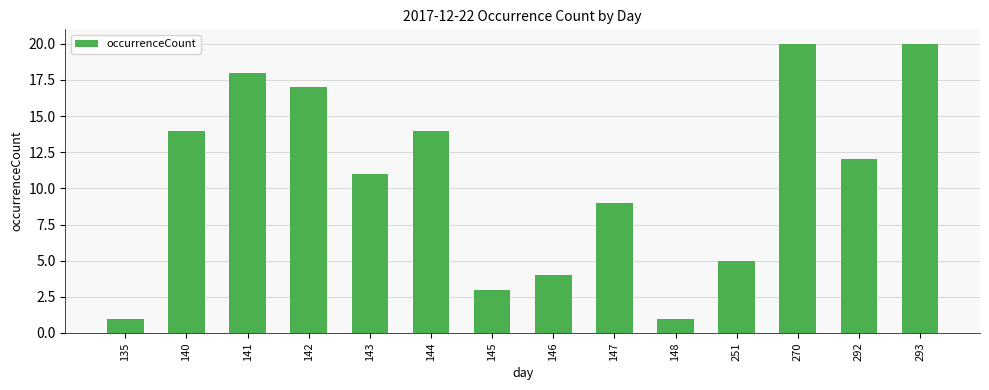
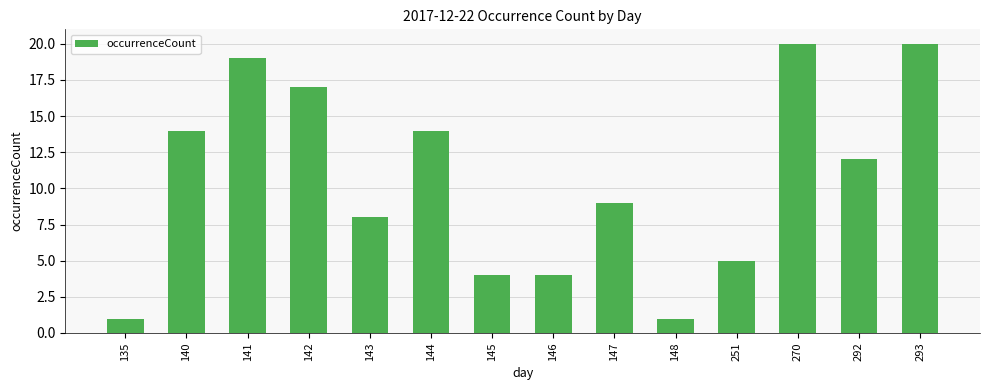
141: 18 -> 19
143: 11 -> 8
145: 3 -> 4
